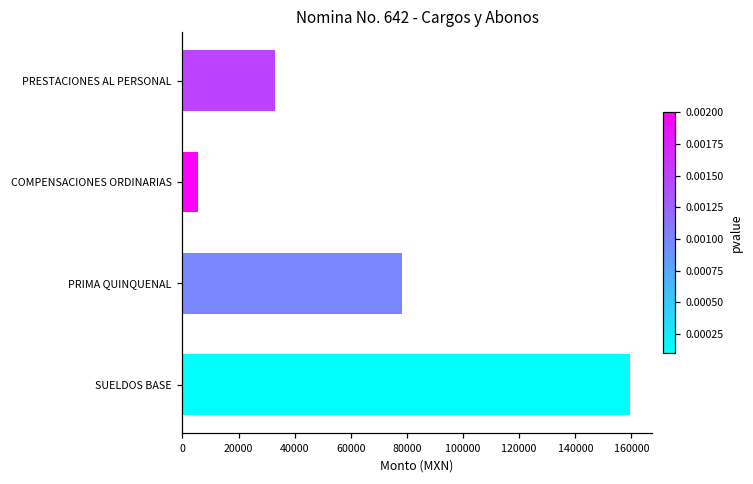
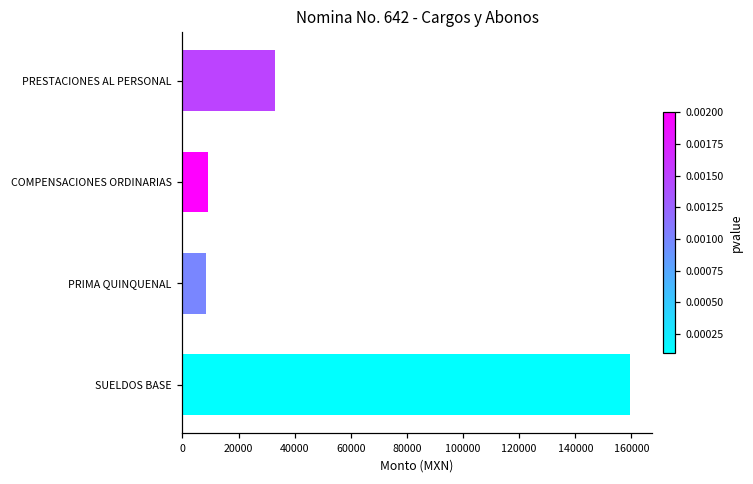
COMPENSACIONES ORDINARIAS: 6000 -> 9000
PRIMA QUINQUENAL: 78000 -> 8000
